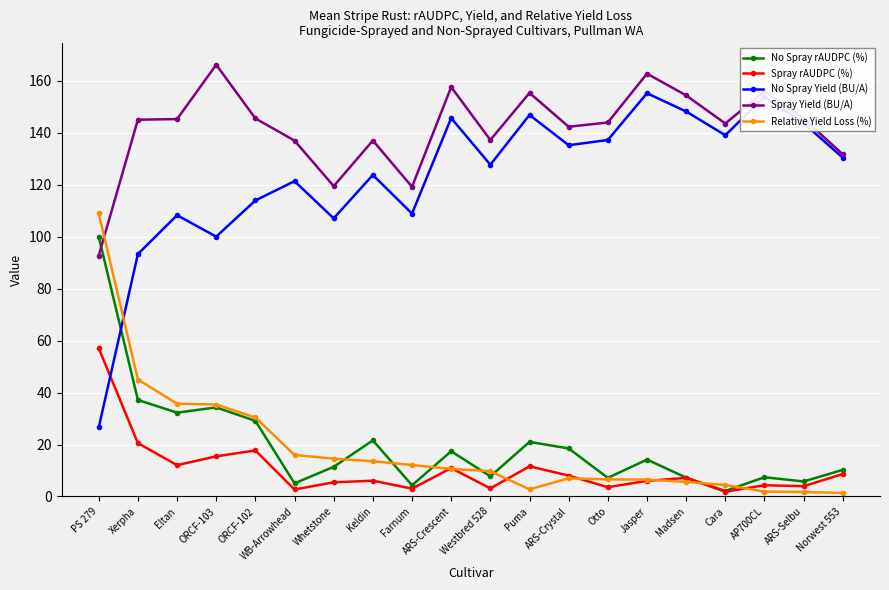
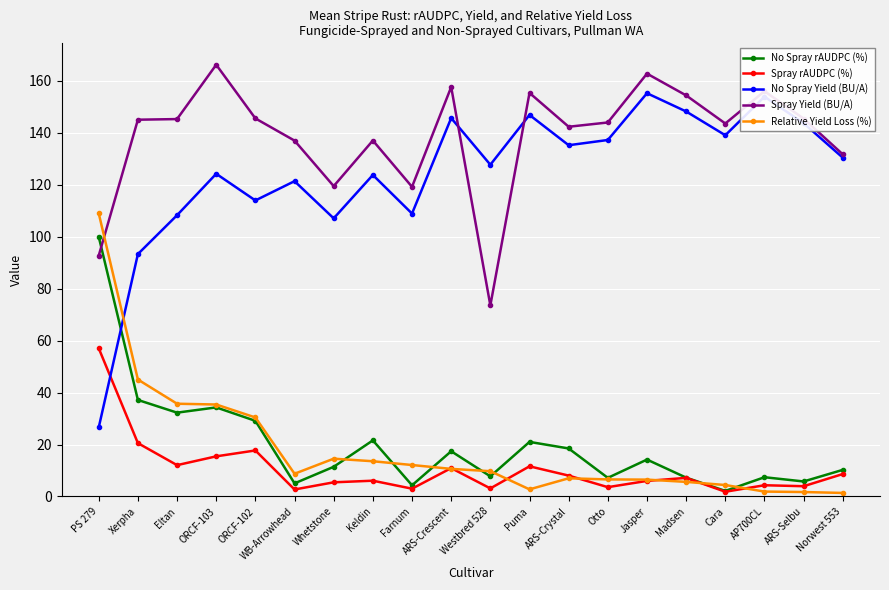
No Spray Yield (BU/A), ORCF-103: 100 -> 124
Relative Yield Loss (%), WB-Arrowhead: 16 -> 9
Spray Yield (BU/A), Westbred 528: 137 -> 74
